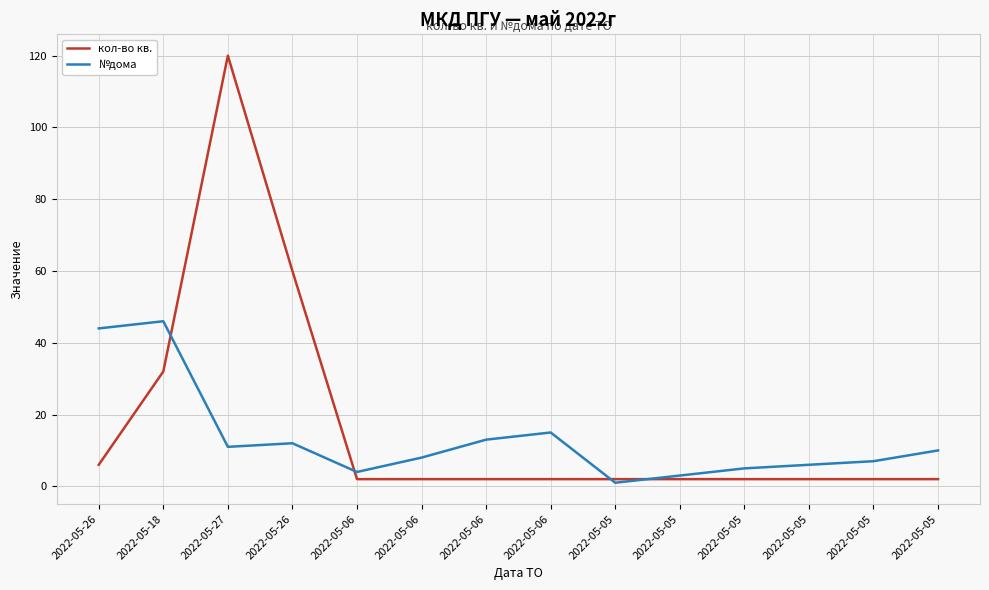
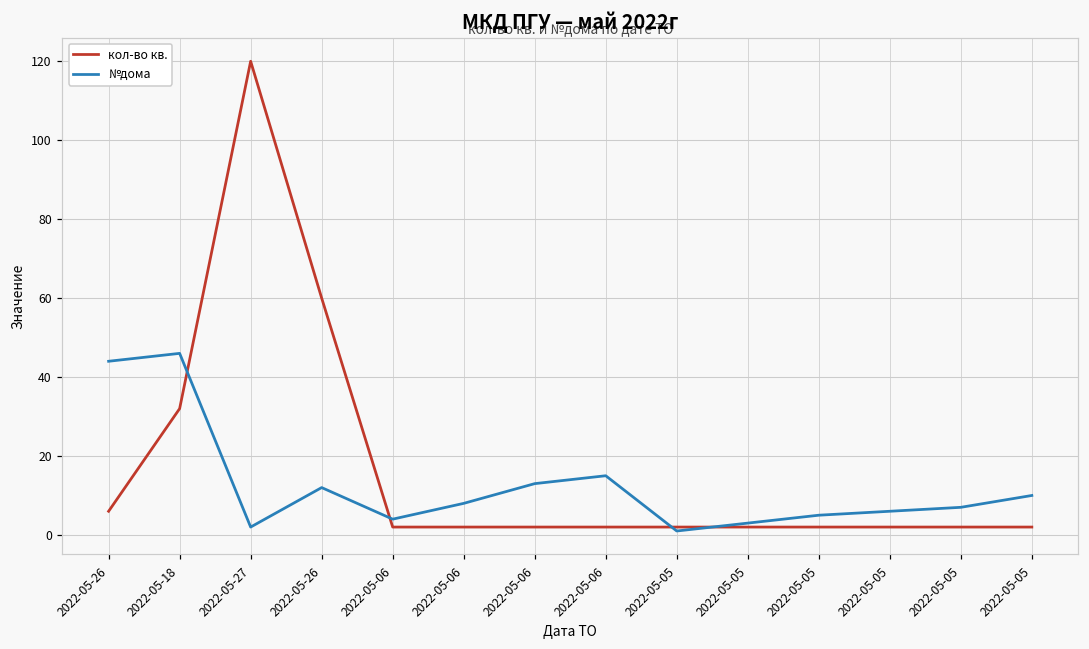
№дома, 2022-05-27: 11 -> 2
